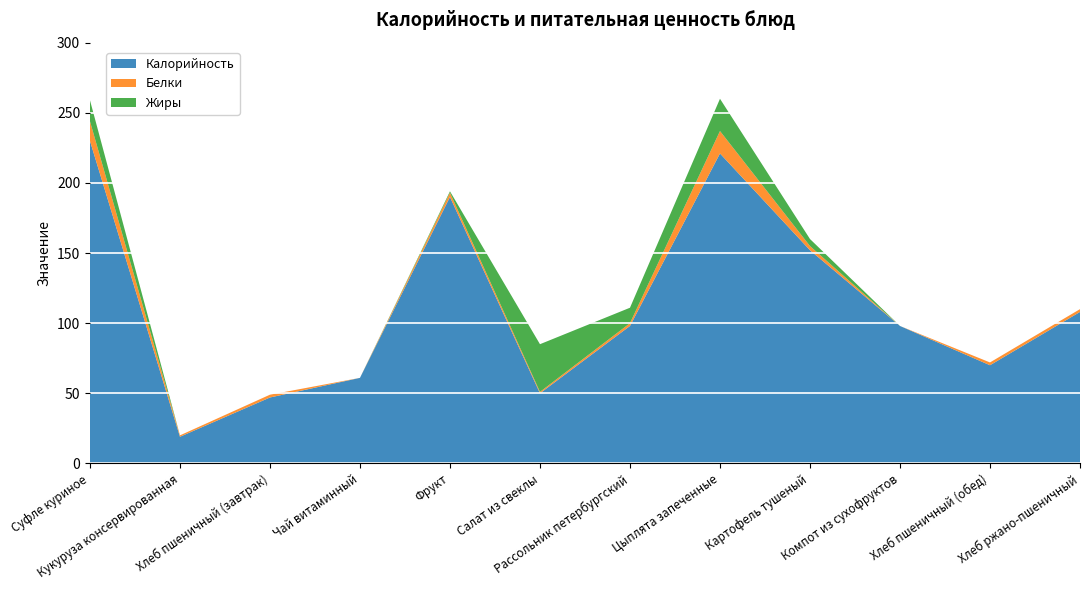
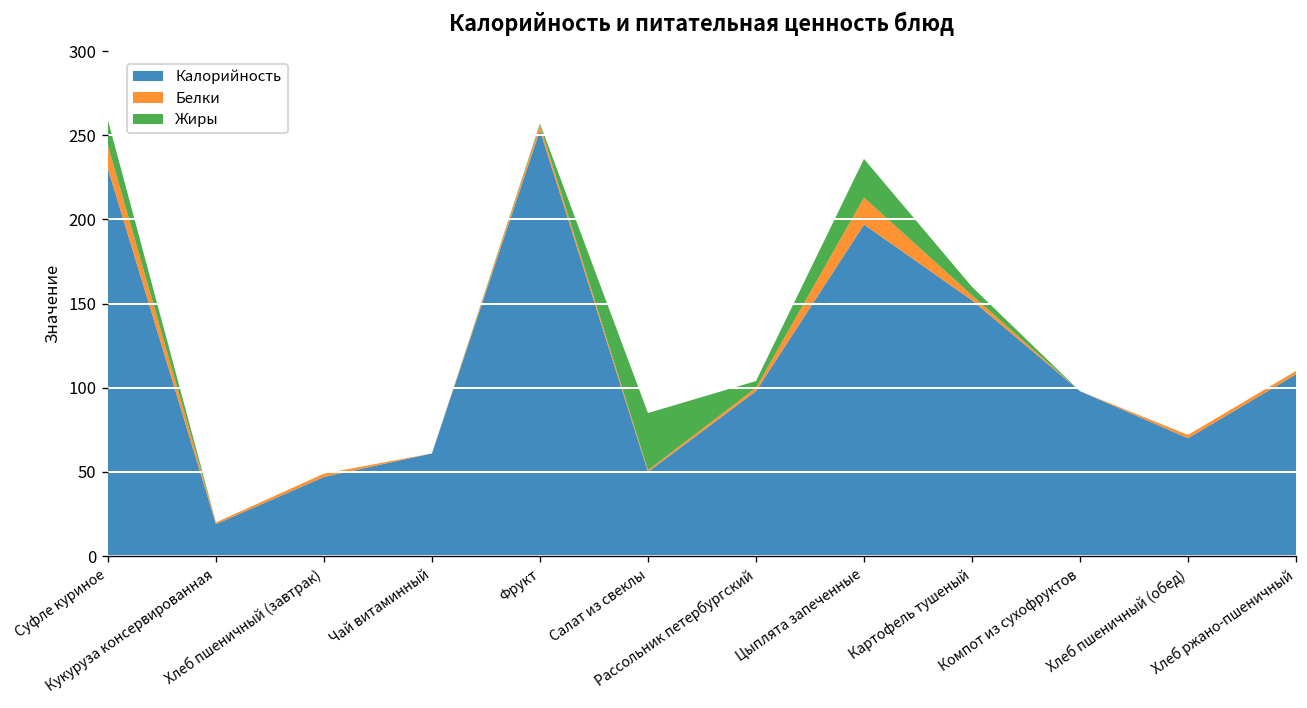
Калорийность, Фрукт: 190 -> 253
Жиры, Рассольник петербургский: 11 -> 4
Калорийность, Цыплята запеченные: 221 -> 197
